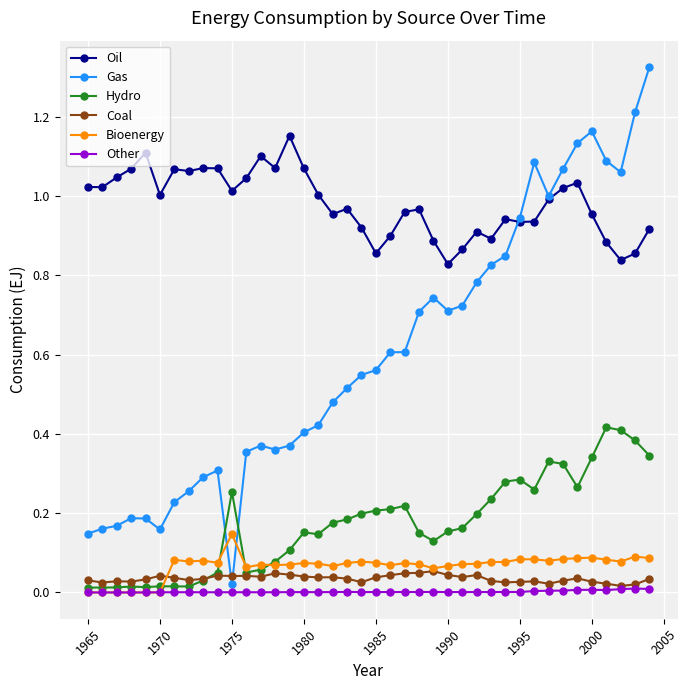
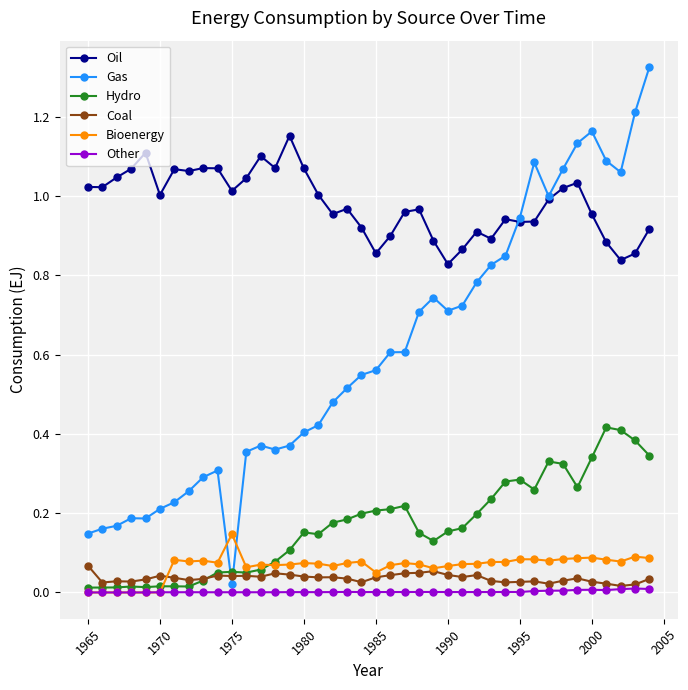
Coal, 1965: 0.03 -> 0.07
Gas, 1970: 0.16 -> 0.21
Hydro, 1975: 0.25 -> 0.05
Bioenergy, 1985: 0.07 -> 0.05
